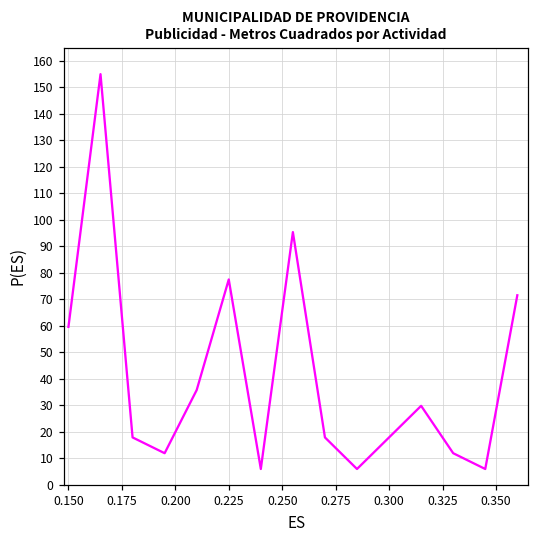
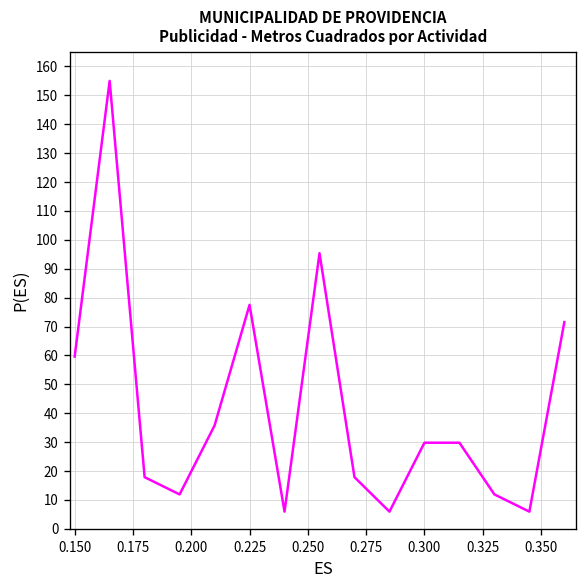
0.300: 18 -> 30
